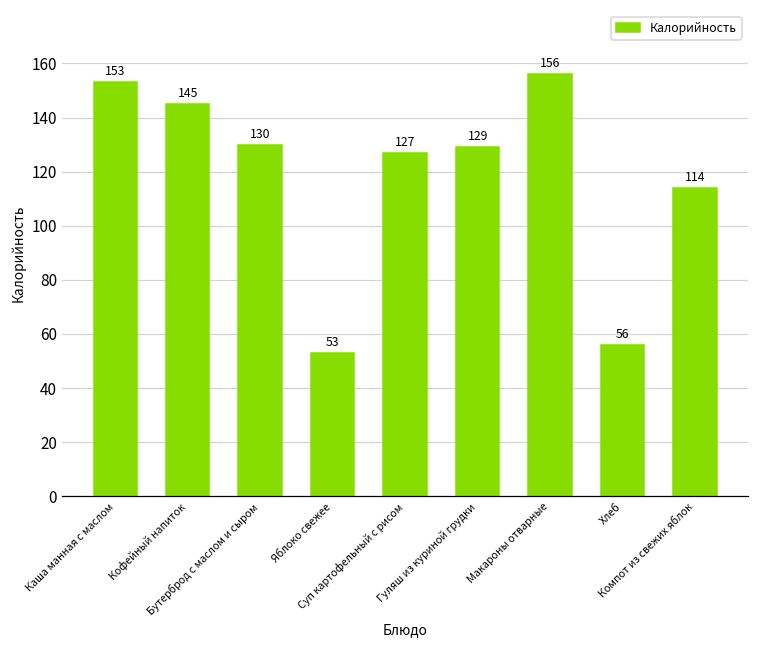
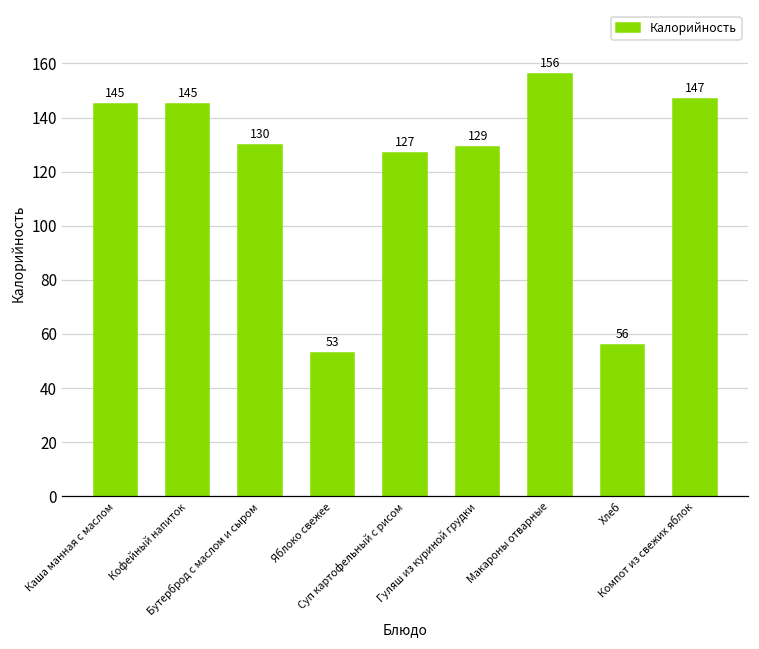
Каша манная с маслом: 153 -> 145
Компот из свежих яблок: 114 -> 147
